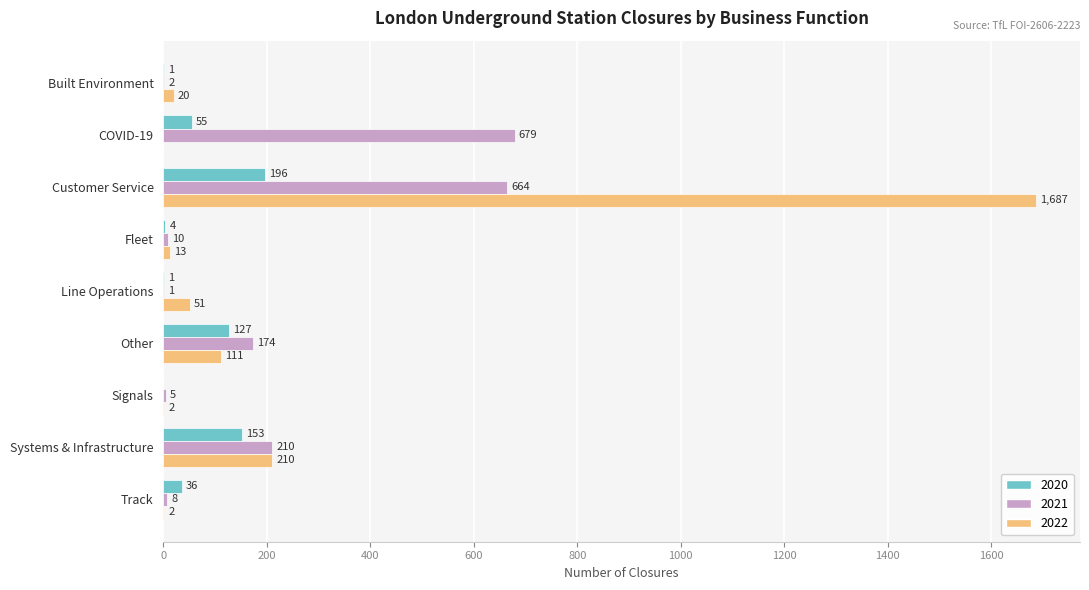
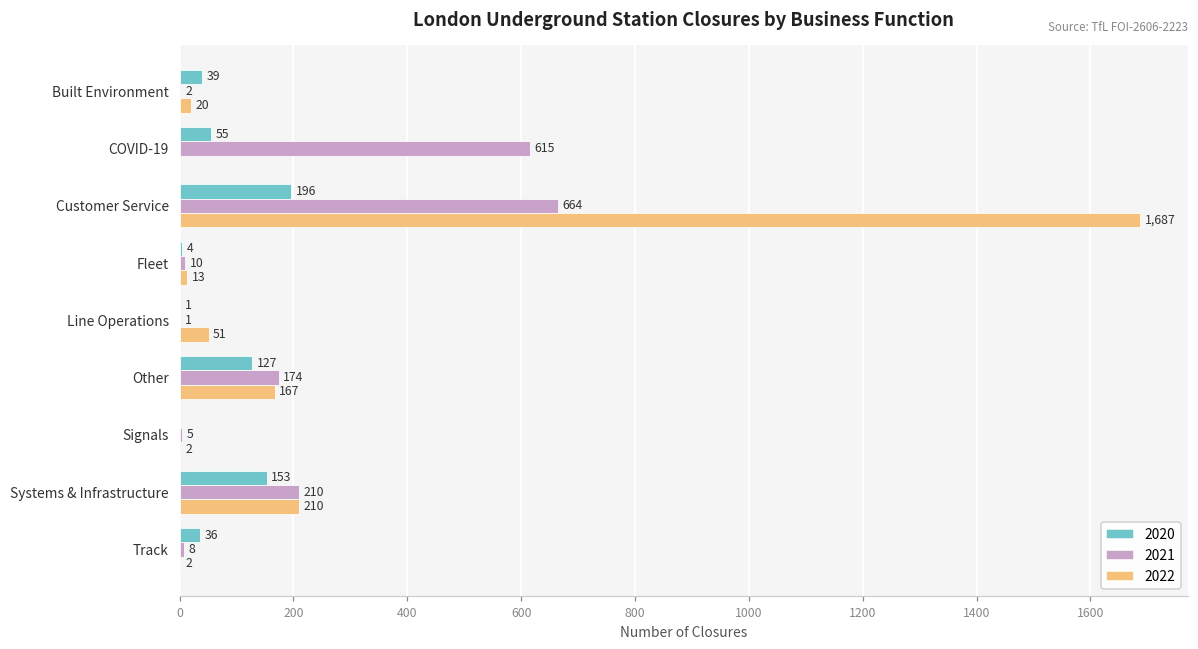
2020, Built Environment: 1 -> 39
2021, COVID-19: 679 -> 615
2022, Other: 111 -> 167
